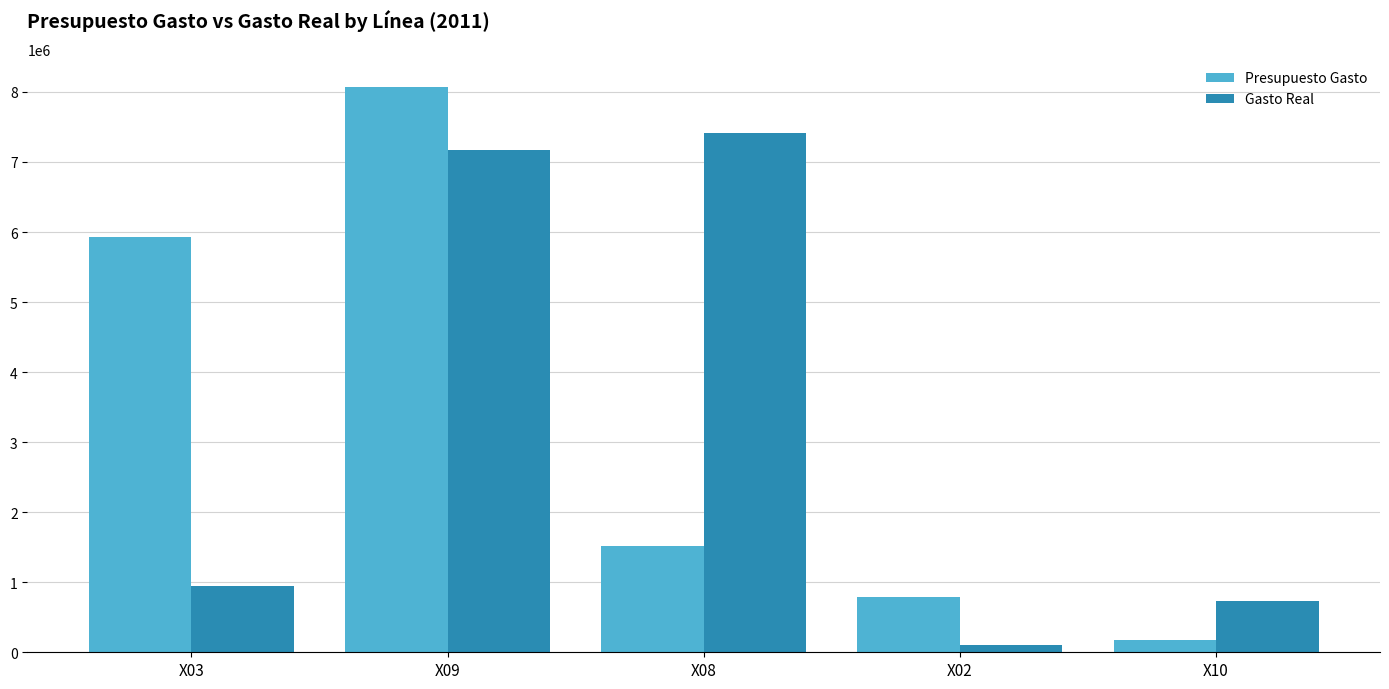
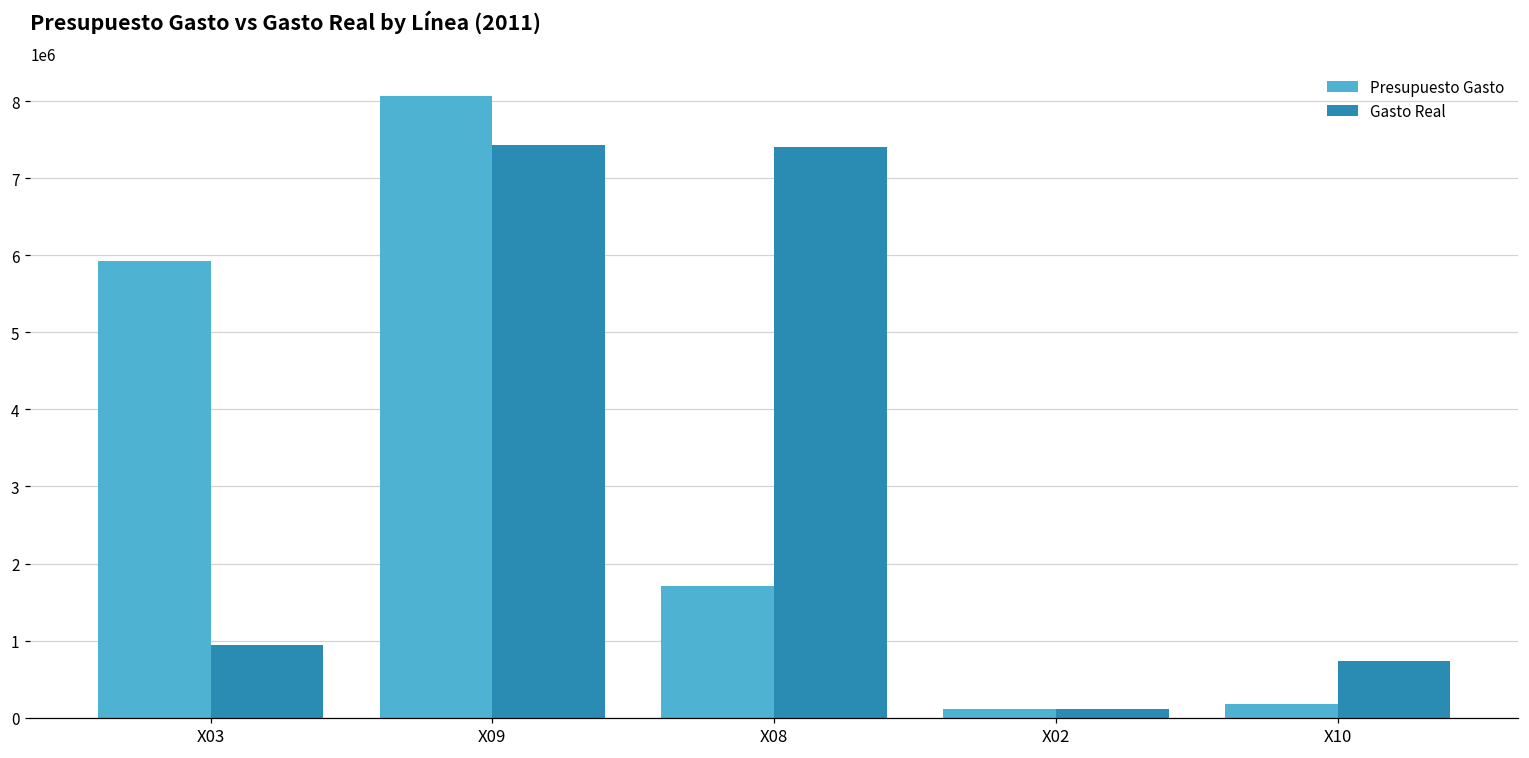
Gasto Real, X09: 7200000 -> 7400000
Presupuesto Gasto, X08: 1500000 -> 1700000
Presupuesto Gasto, X02: 800000 -> 100000
